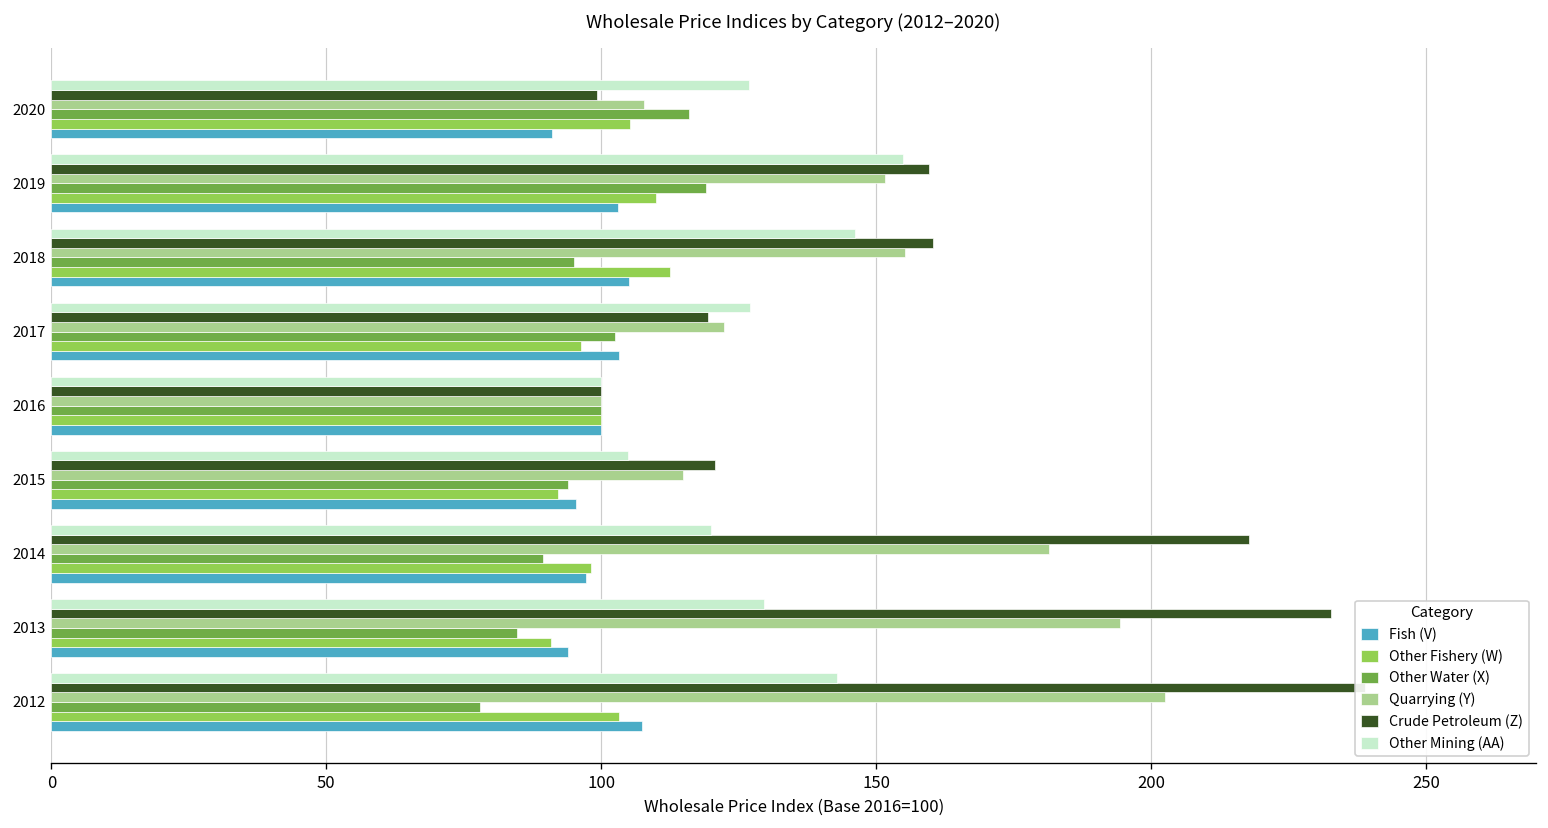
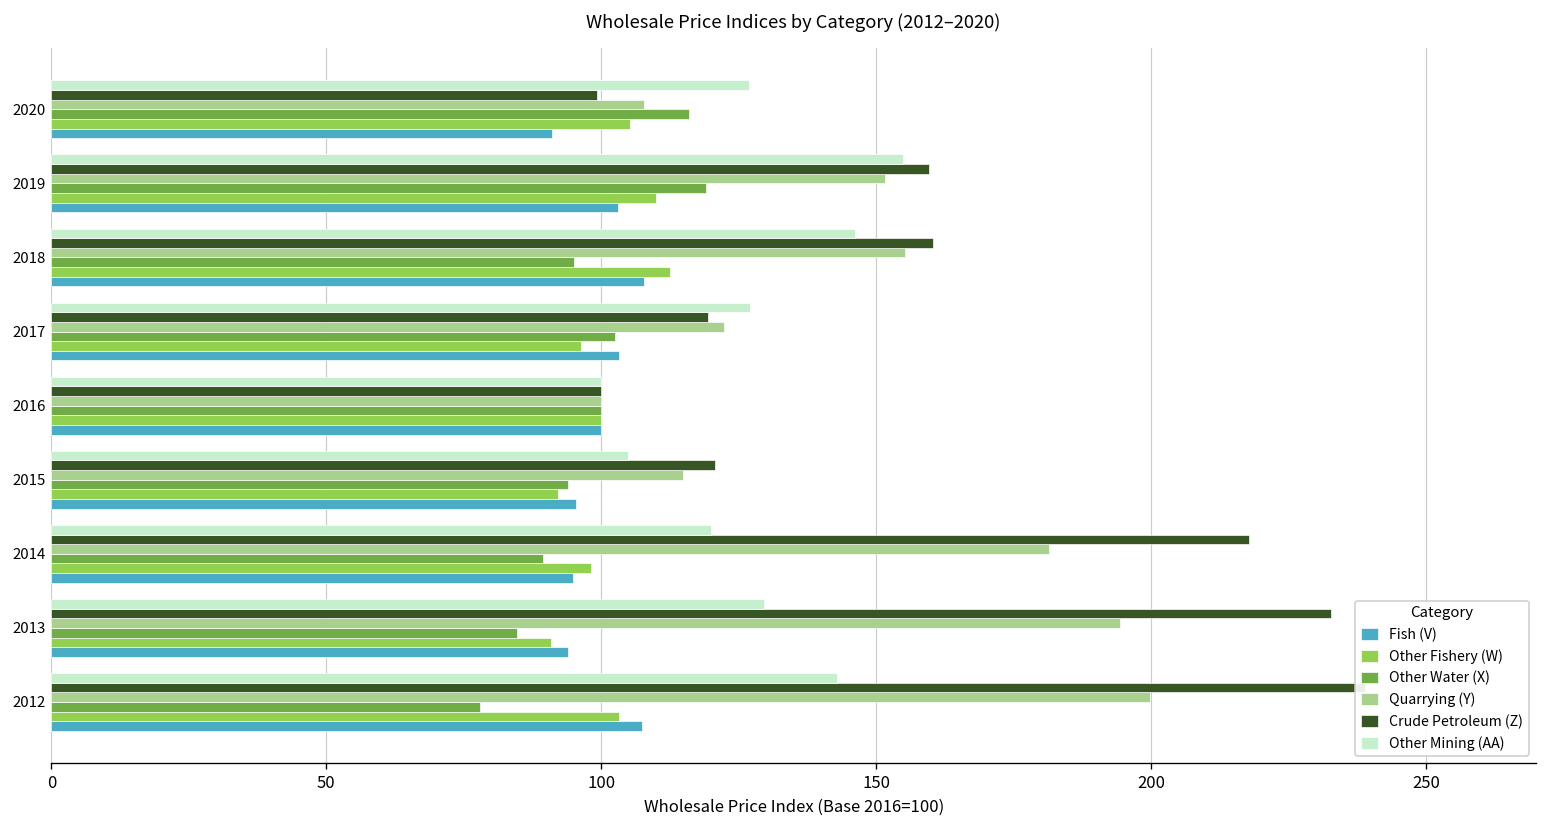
Fish (V), 2018: 105 -> 108
Fish (V), 2014: 97 -> 95
Quarrying (Y), 2012: 203 -> 200
